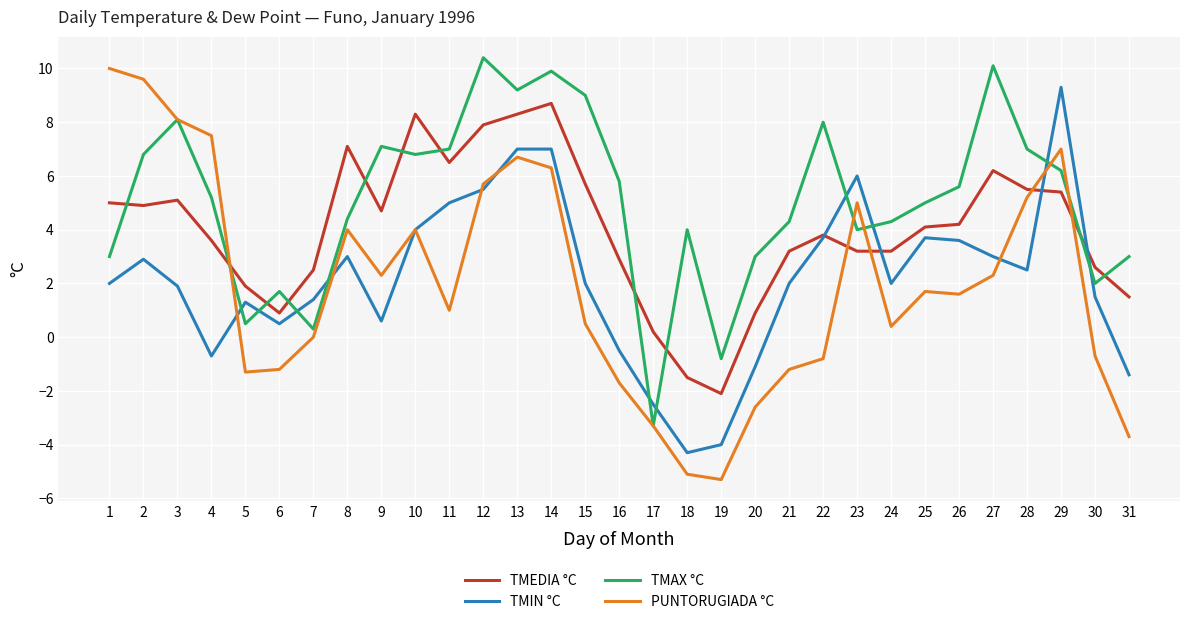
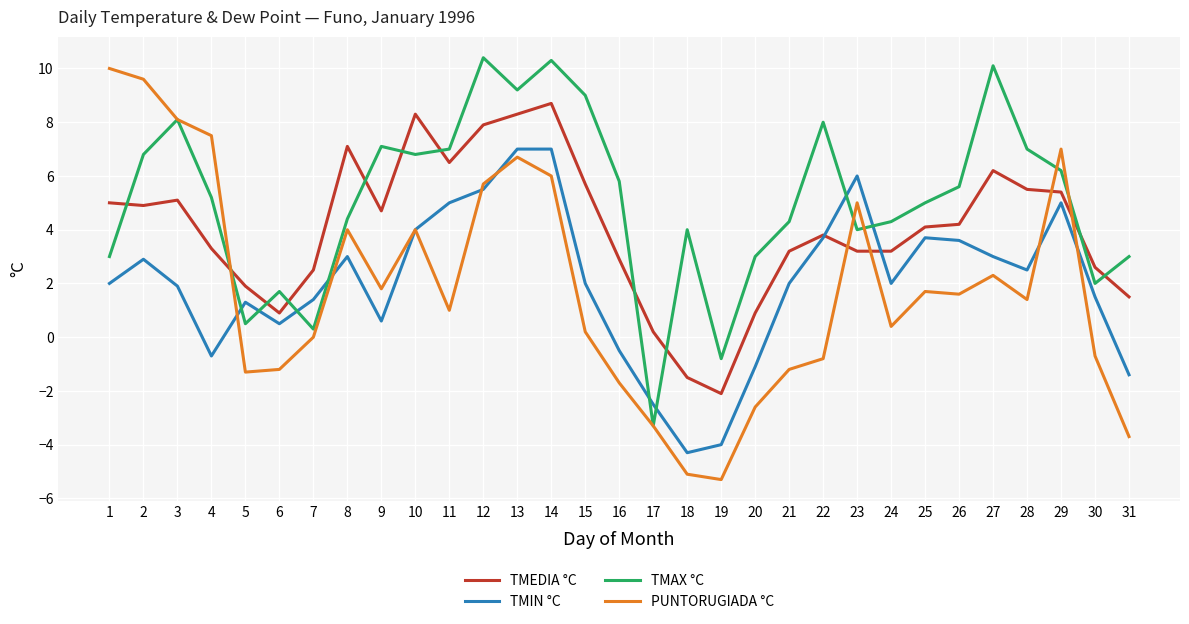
TMEDIA °C, 4: 3.6 -> 3.3
PUNTORUGIADA °C, 9: 2.3 -> 1.8
TMAX °C, 14: 9.9 -> 10.3
PUNTORUGIADA °C, 14: 6.3 -> 6.0
PUNTORUGIADA °C, 15: 0.5 -> 0.2
PUNTORUGIADA °C, 28: 5.2 -> 1.4
TMIN °C, 29: 9.3 -> 5.0
